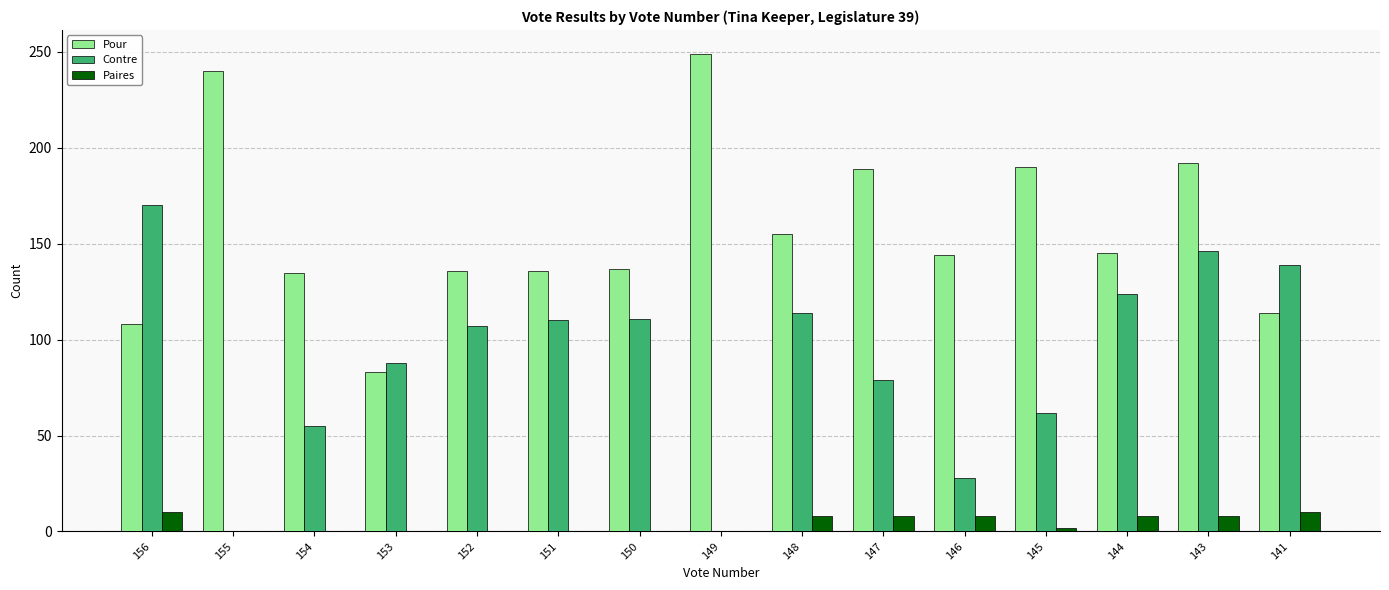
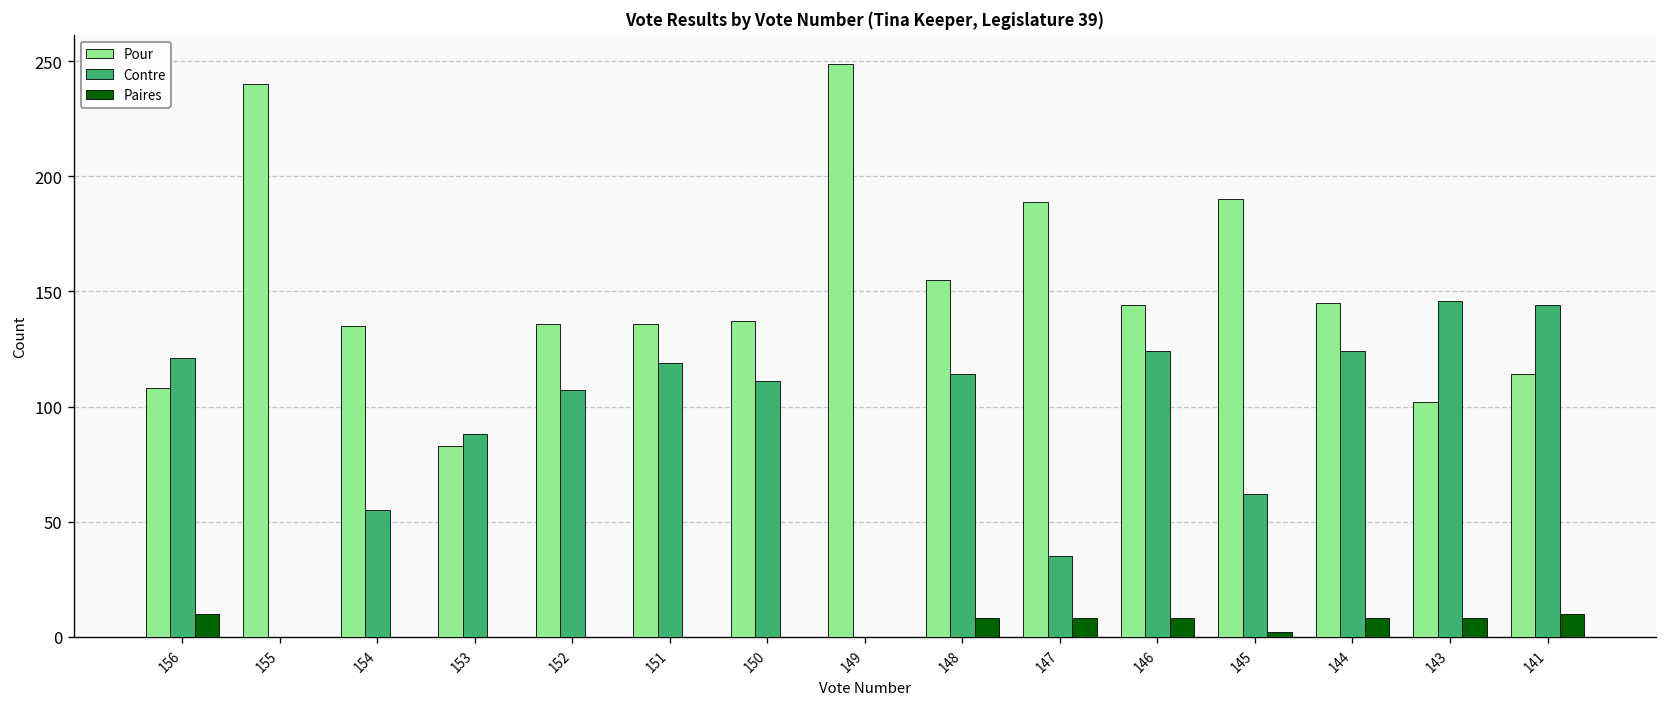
Contre, 156: 170 -> 121
Contre, 151: 110 -> 119
Contre, 147: 79 -> 35
Contre, 146: 28 -> 124
Pour, 143: 192 -> 102
Contre, 141: 139 -> 144
